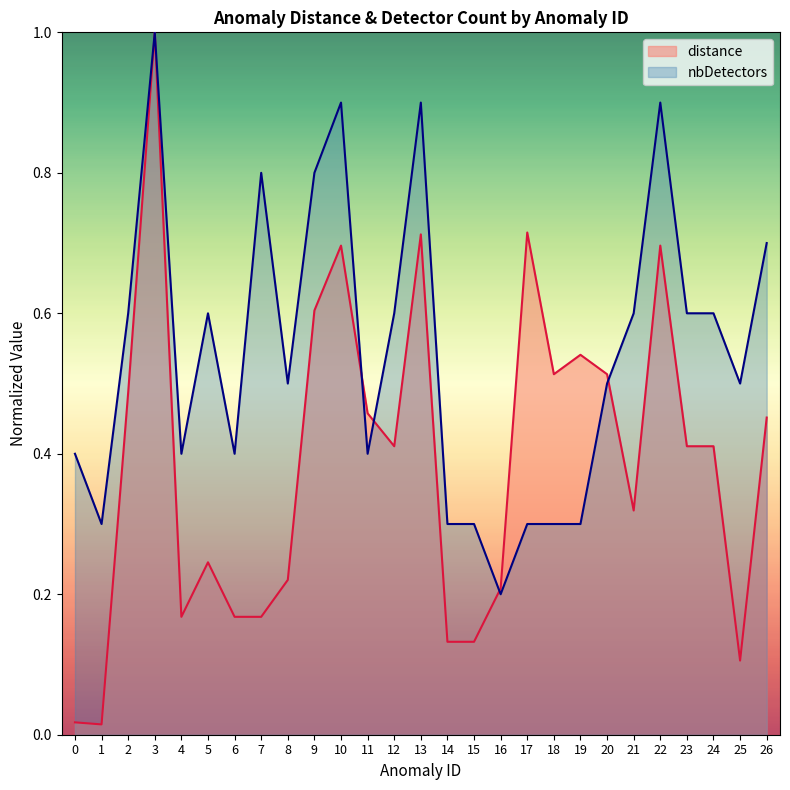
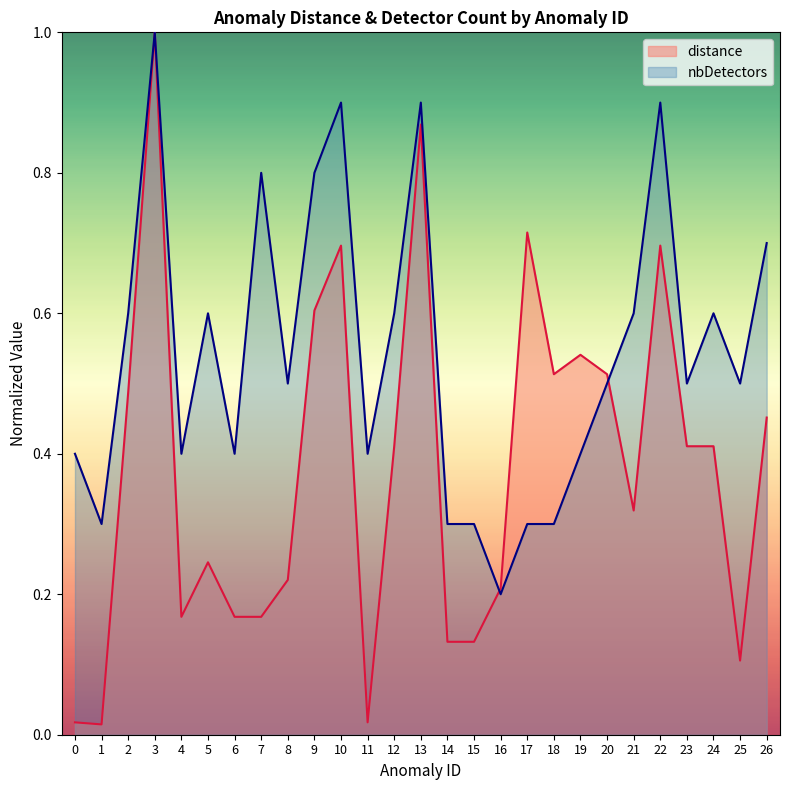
distance, 11: 0.46 -> 0.02
distance, 13: 0.71 -> 0.87
nbDetectors, 19: 0.30 -> 0.40
nbDetectors, 23: 0.60 -> 0.50
